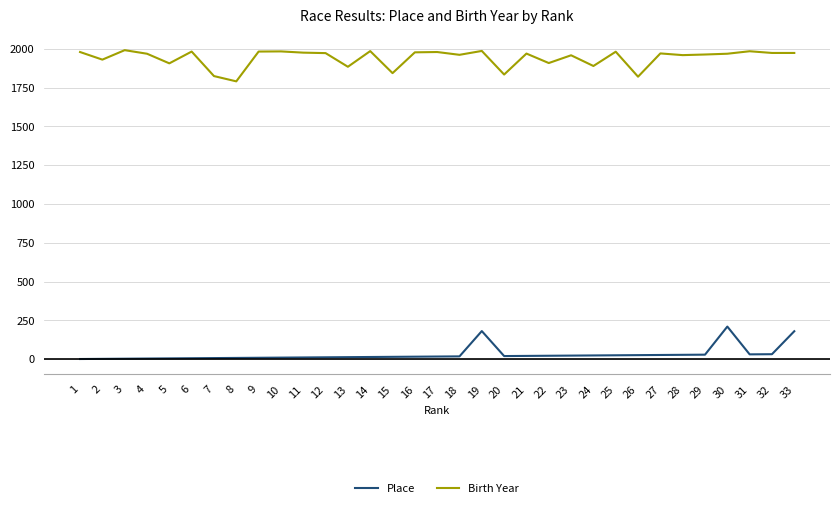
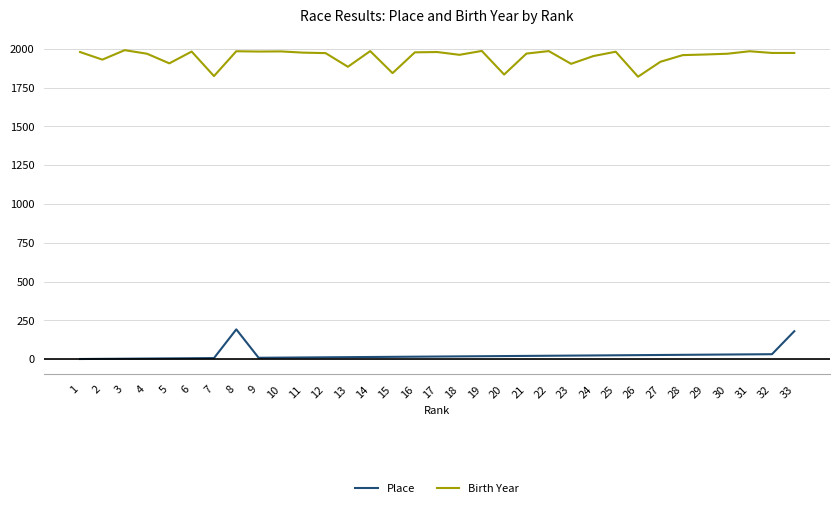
Place, 8: 10 -> 190
Birth Year, 8: 1790 -> 1980
Place, 19: 180 -> 20
Birth Year, 22: 1910 -> 1990
Birth Year, 23: 1960 -> 1900
Birth Year, 24: 1890 -> 1950
Birth Year, 27: 1970 -> 1920
Place, 30: 210 -> 30
